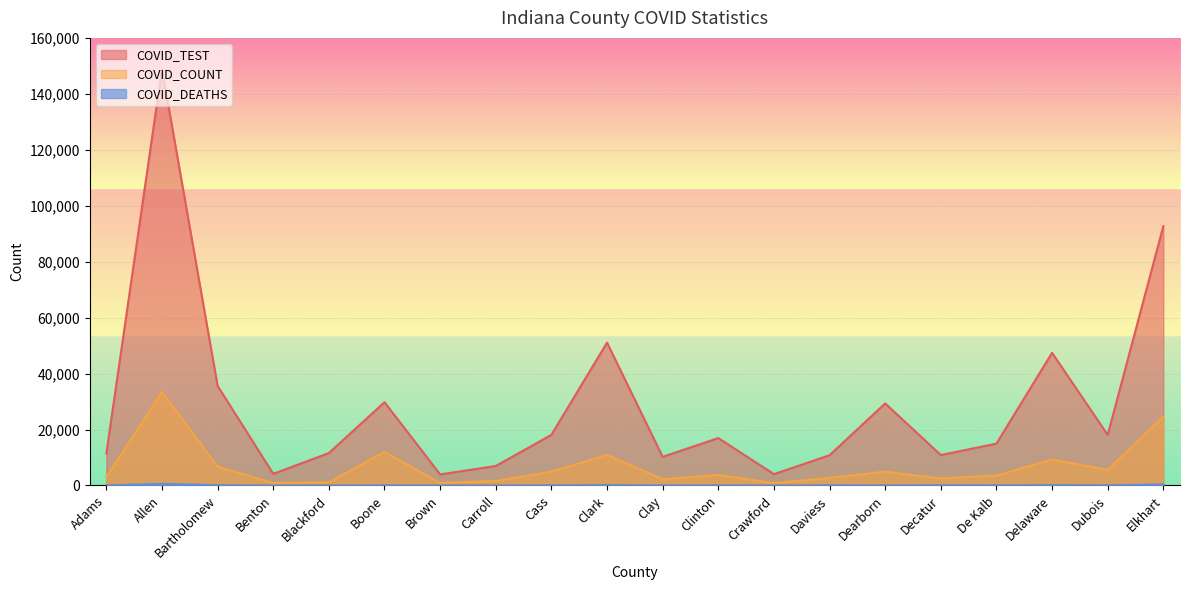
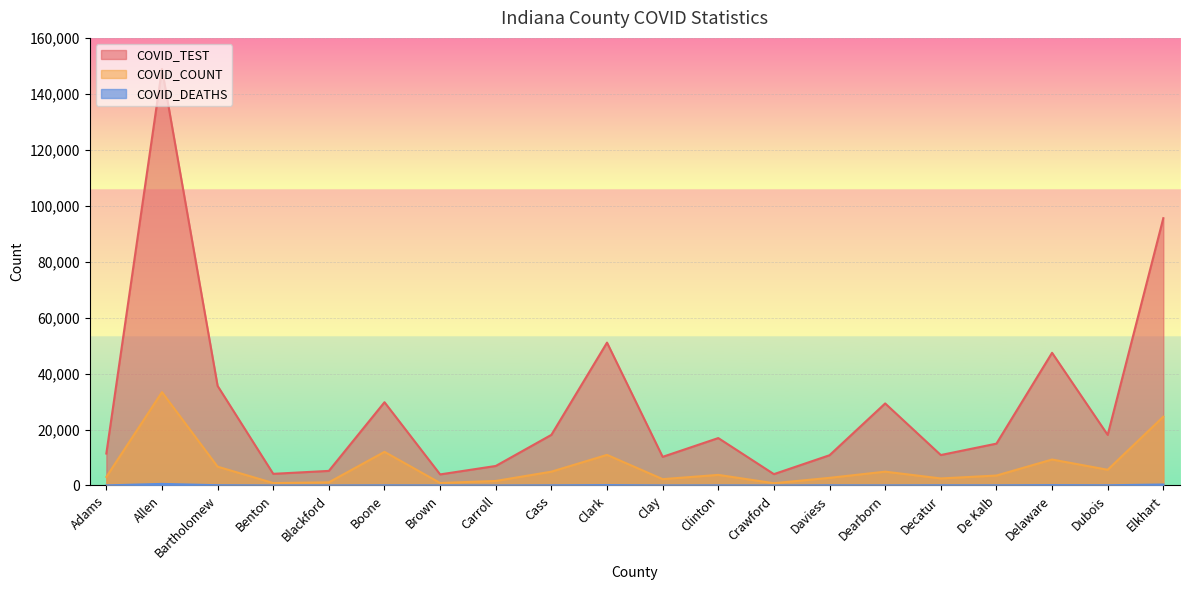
COVID_TEST, Blackford: 12,000 -> 5,000
COVID_TEST, Elkhart: 93,000 -> 96,000
